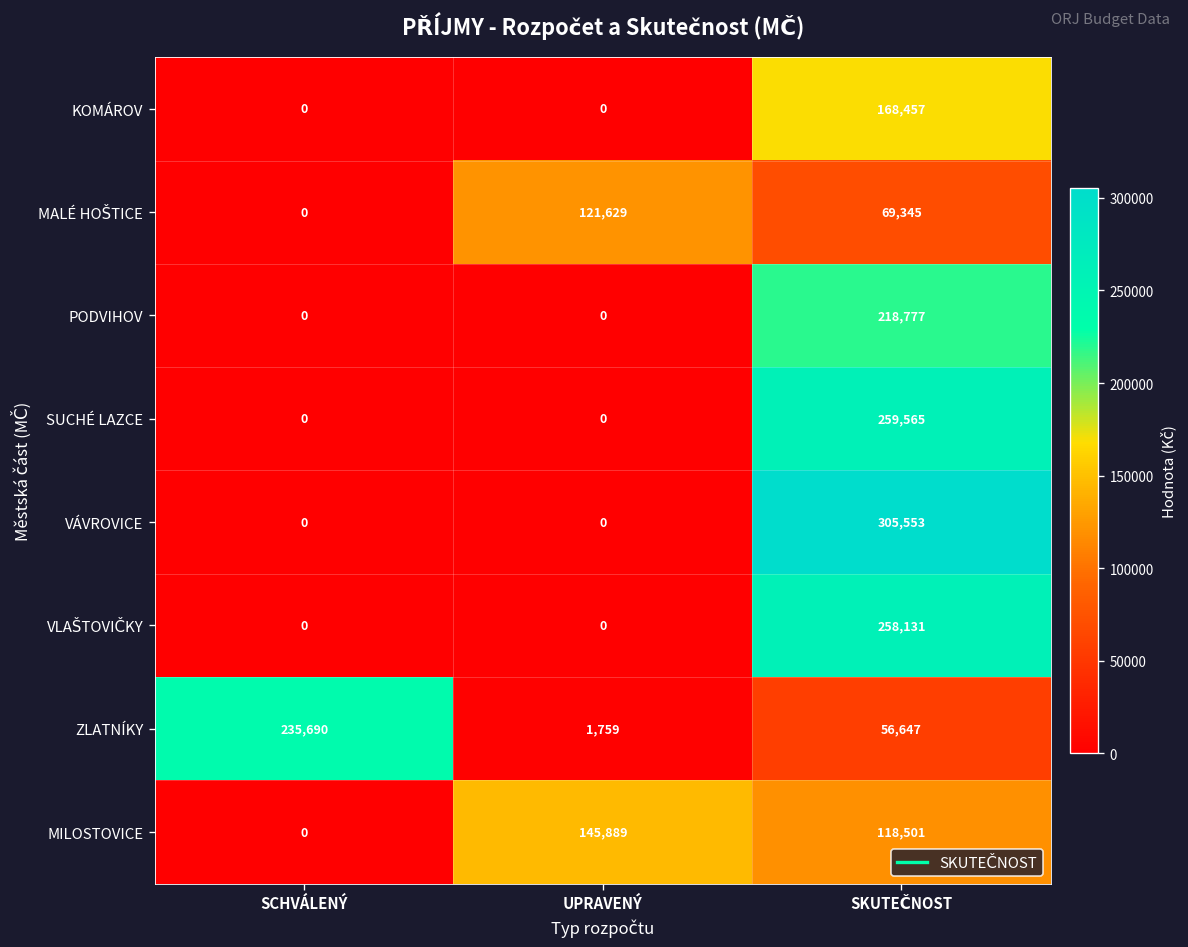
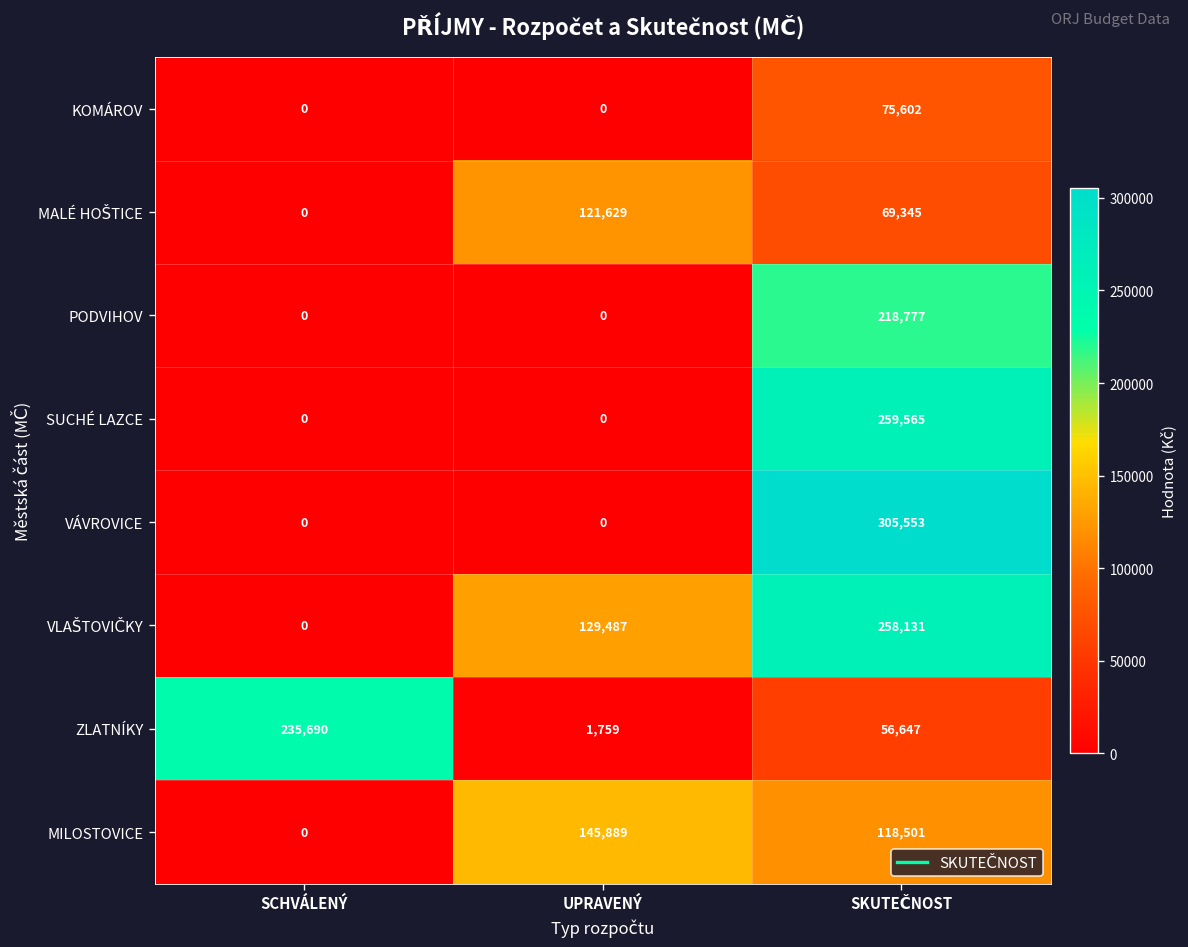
KOMÁROV, SKUTEČNOST: 168,457 -> 75,602
VLAŠTOVIČKY, UPRAVENÝ: 0 -> 129,487
